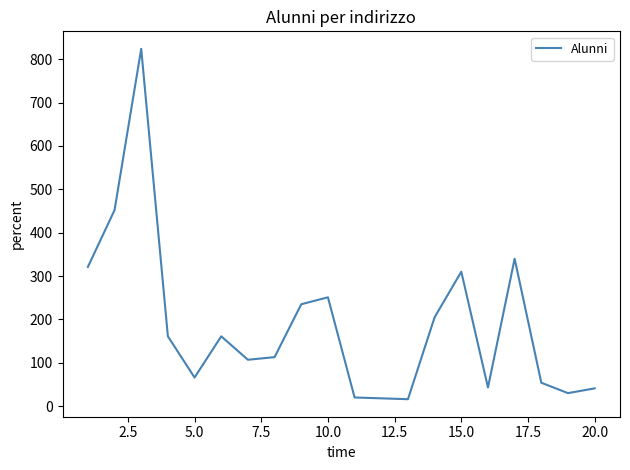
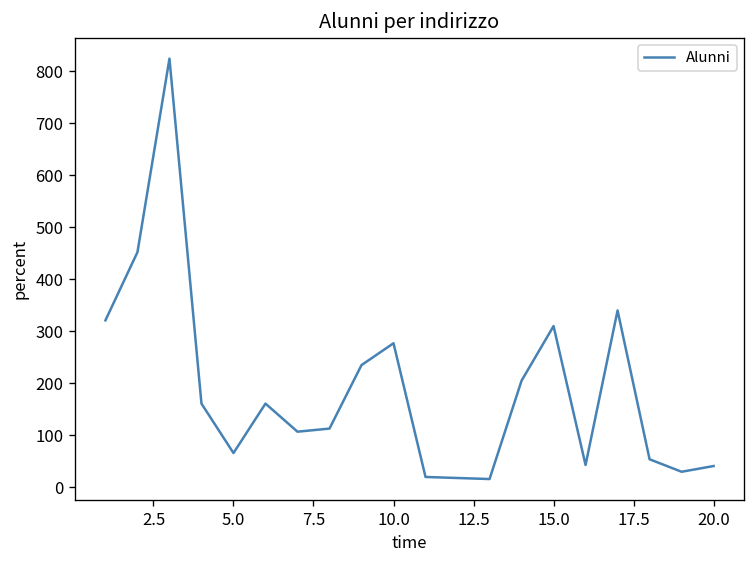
10.0: 250 -> 280
